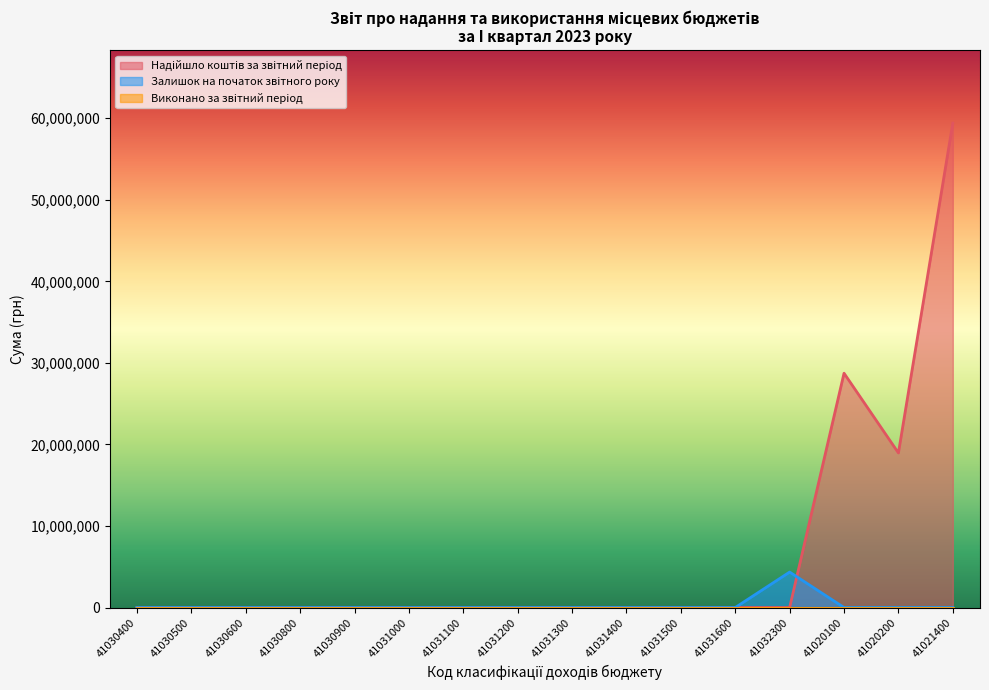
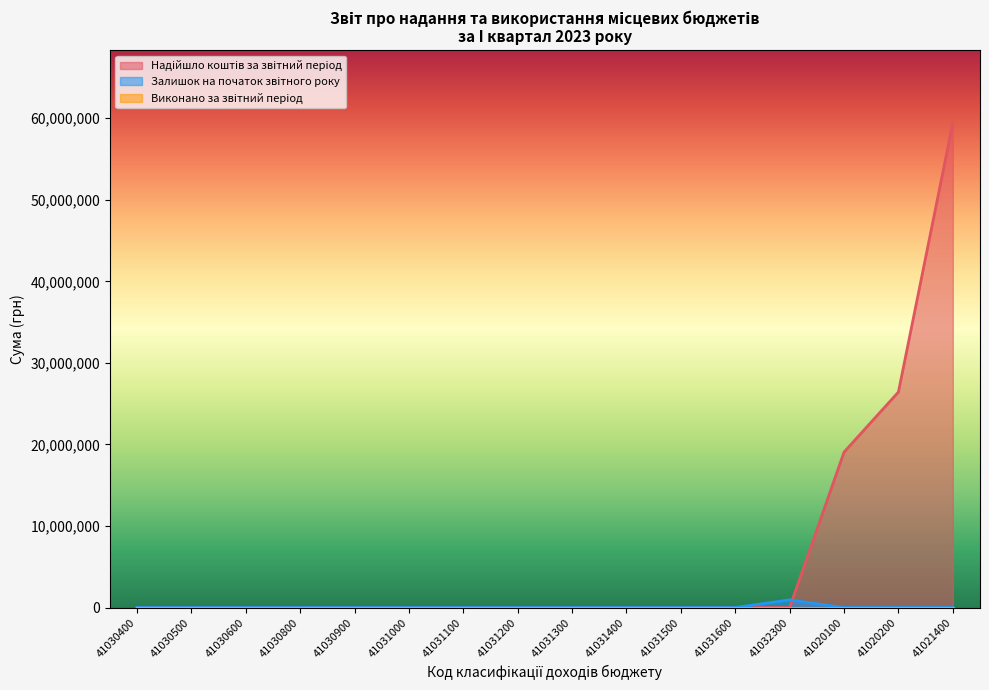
Залишок на початок звітного року, 41032300: 4,000,000 -> 1,000,000
Надійшло коштів за звітний період, 41020100: 29,000,000 -> 19,000,000
Надійшло коштів за звітний період, 41020200: 19,000,000 -> 26,000,000
